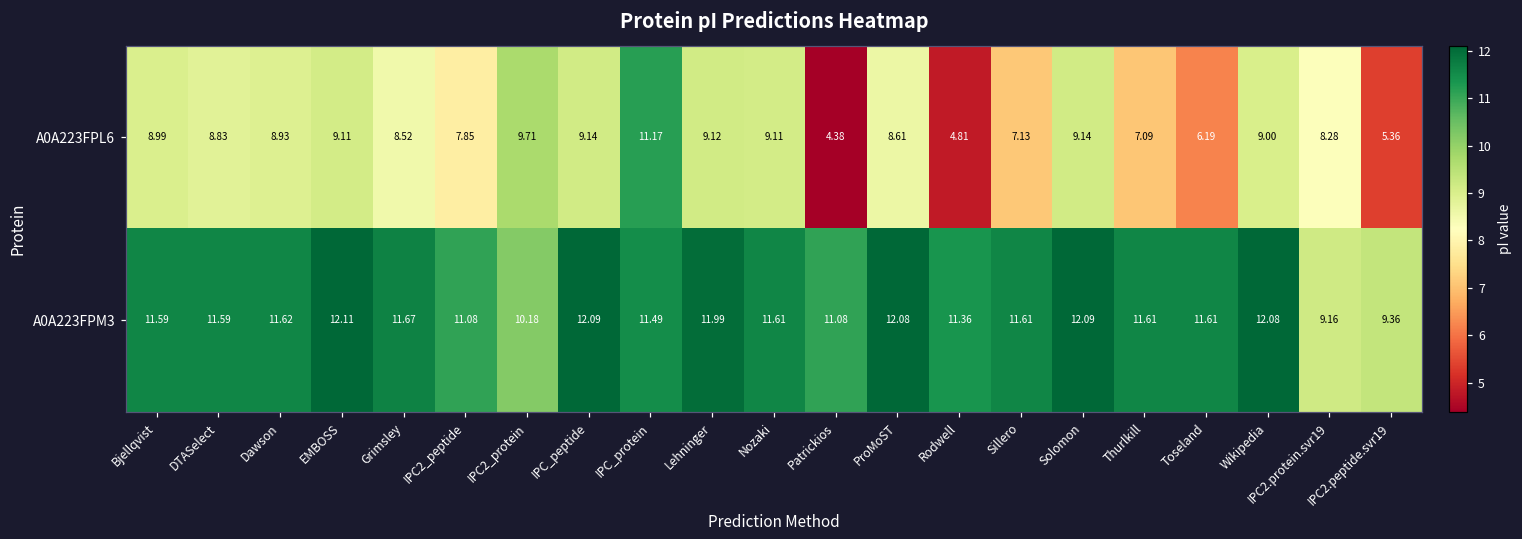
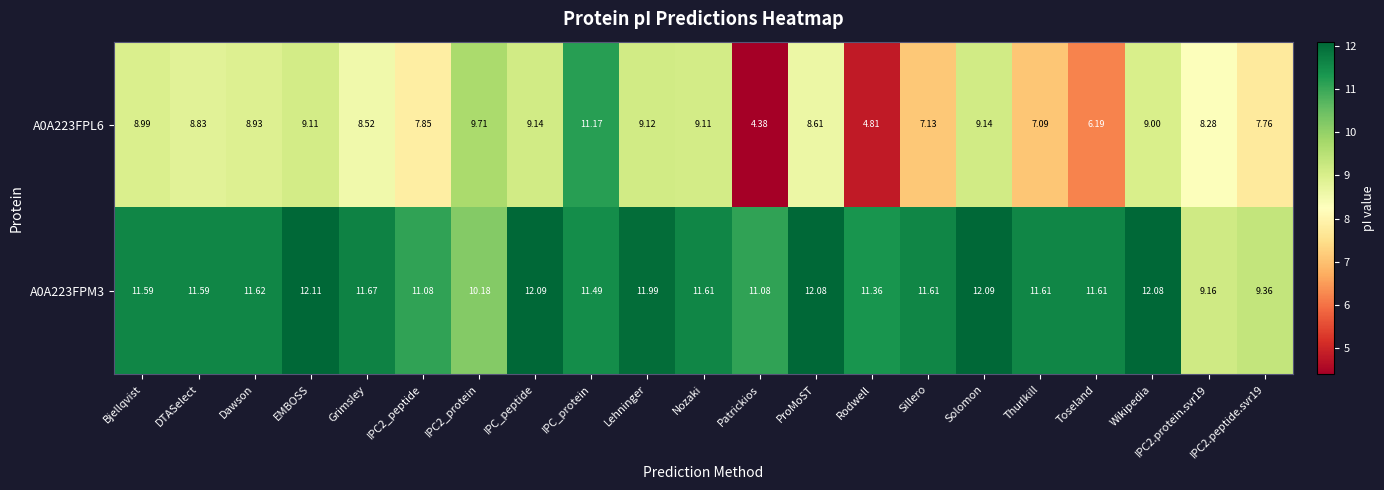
A0A223FPL6, IPC2.peptide.svr19: 5.36 -> 7.76
